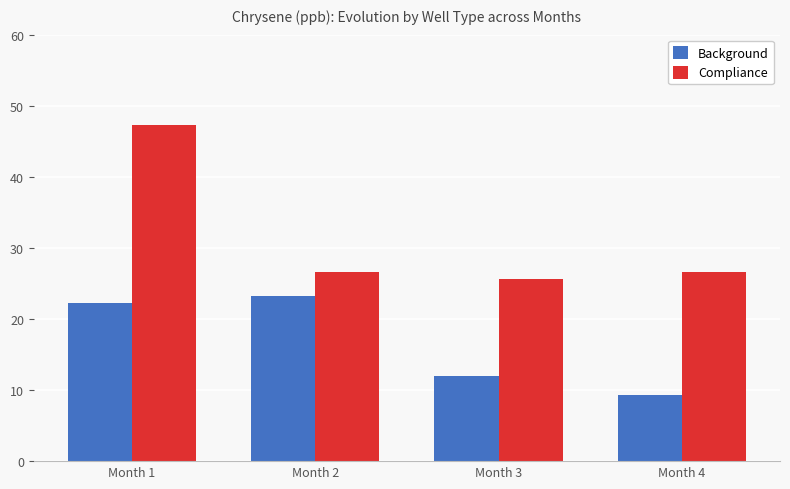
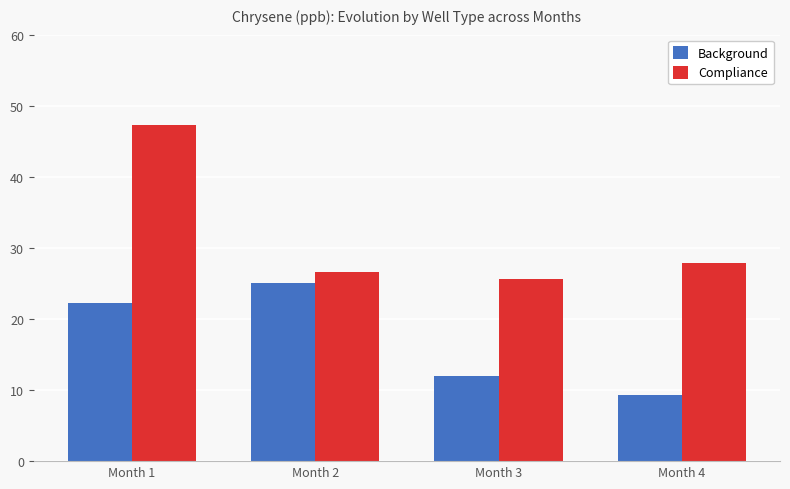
Background, Month 2: 23 -> 25
Compliance, Month 4: 27 -> 28
